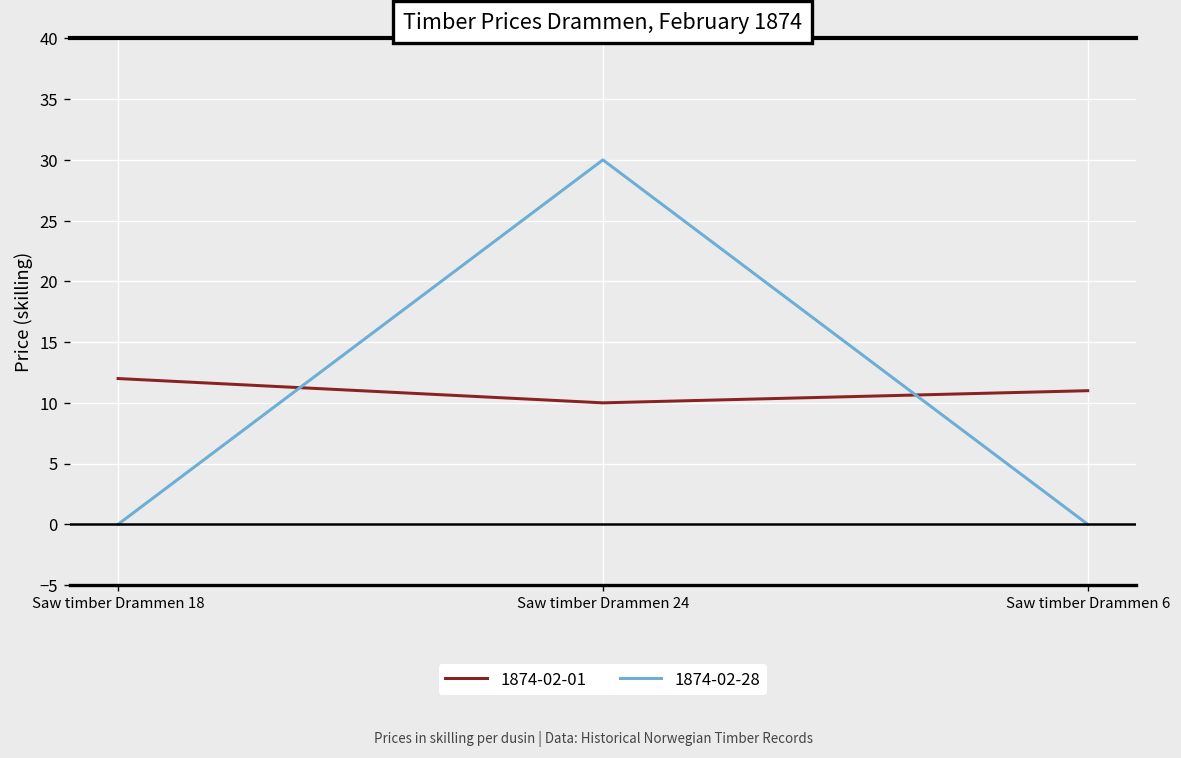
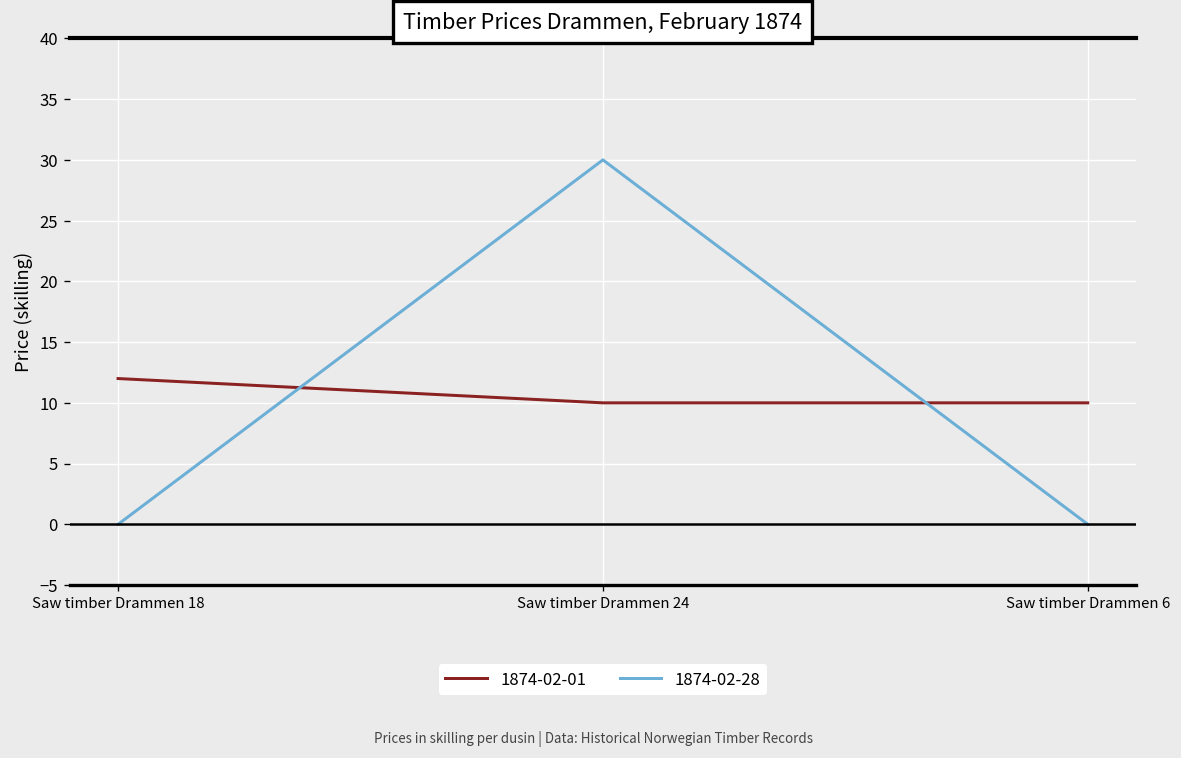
1874-02-01, Saw timber Drammen 6: 11 -> 10
